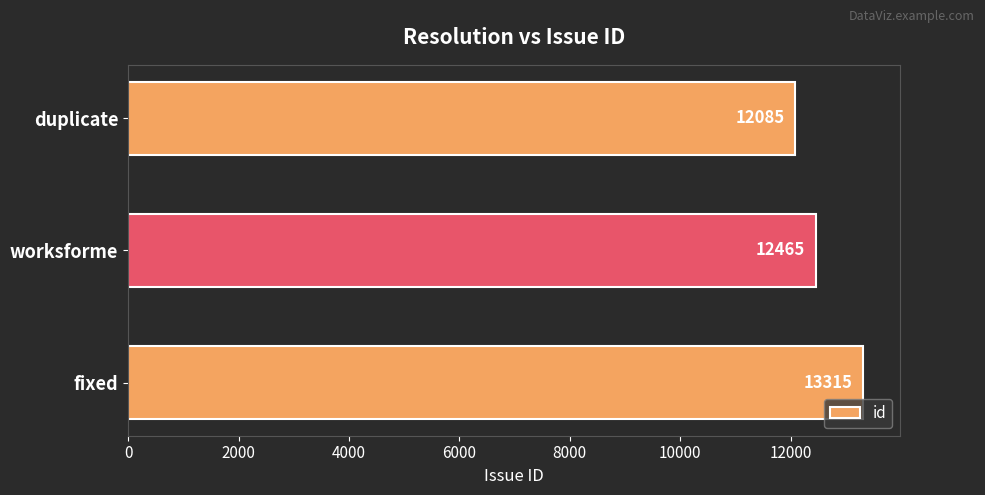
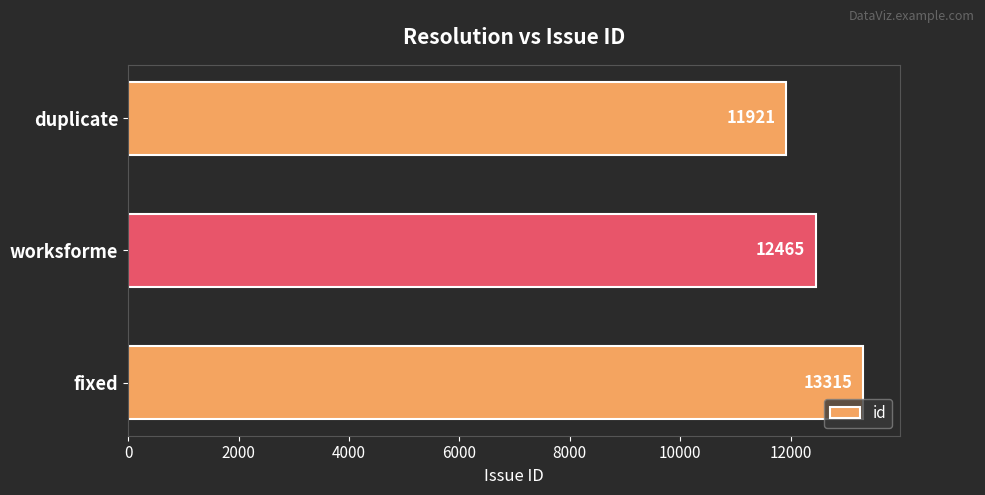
duplicate: 12085 -> 11921
